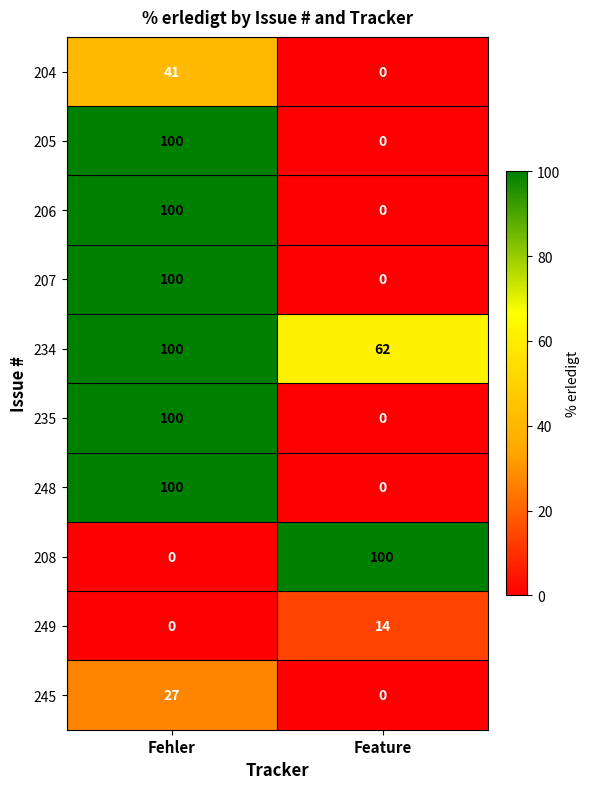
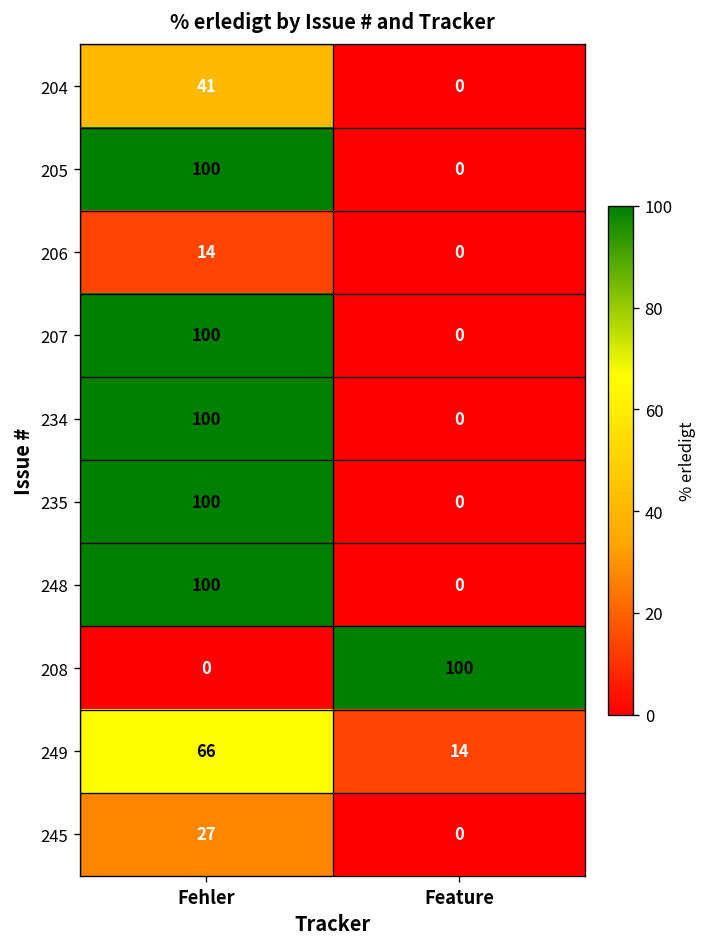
206, Fehler: 100 -> 14
234, Feature: 62 -> 0
249, Fehler: 0 -> 66
